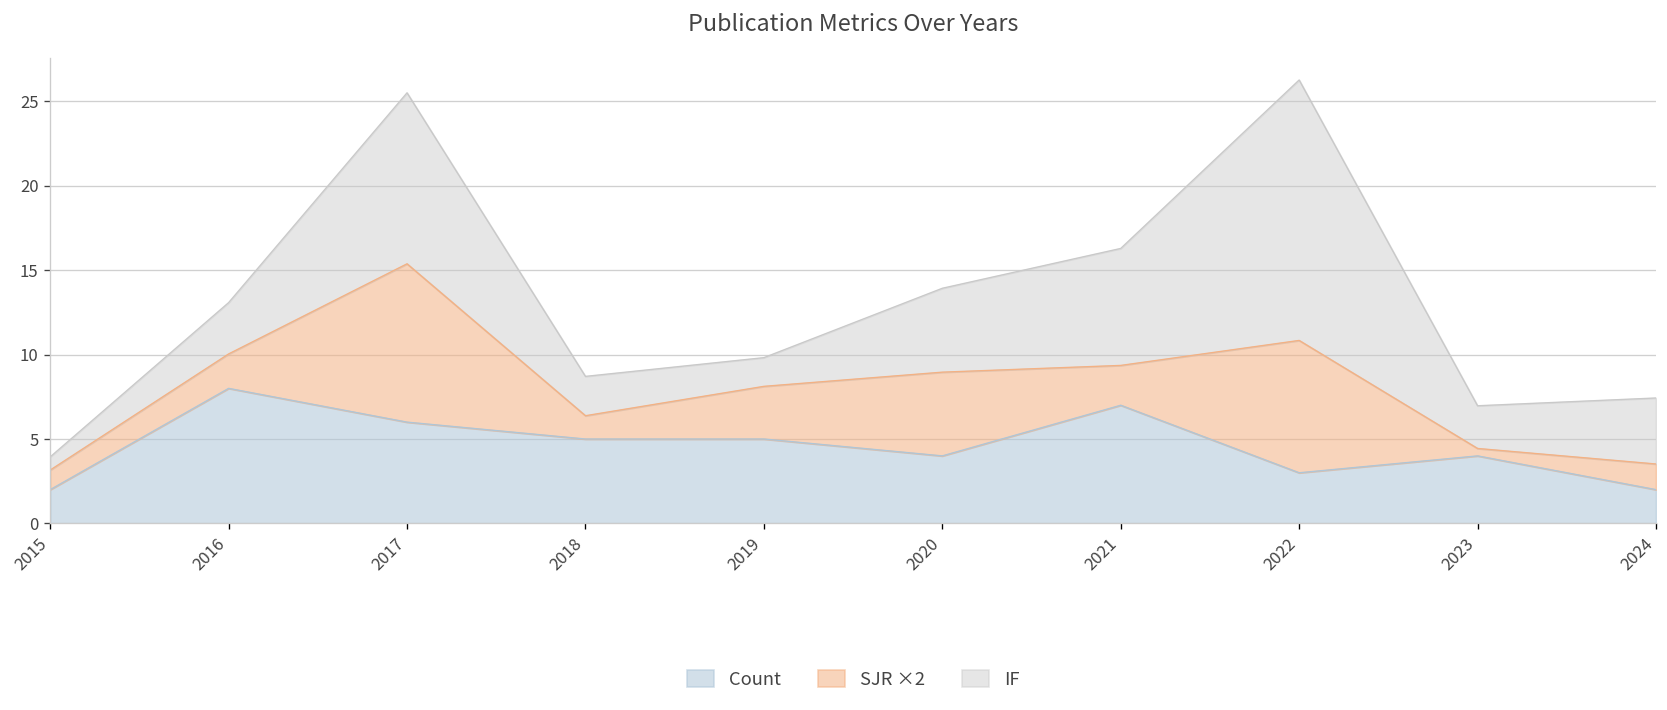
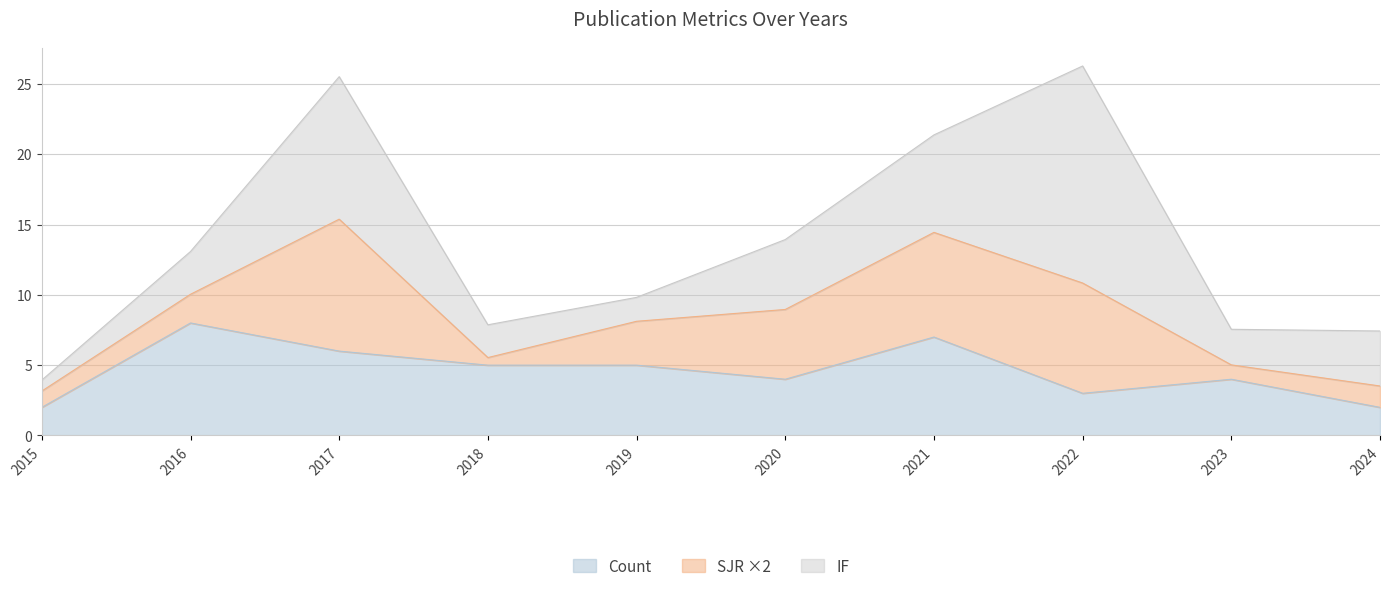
SJR ×2, 2018: 1.4 -> 0.5
SJR ×2, 2021: 2.4 -> 7.4
SJR ×2, 2023: 0.4 -> 1.0
